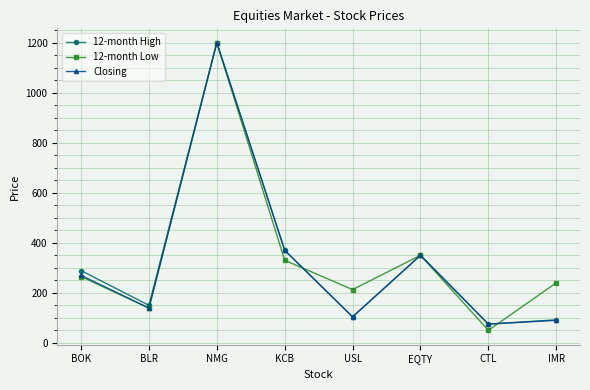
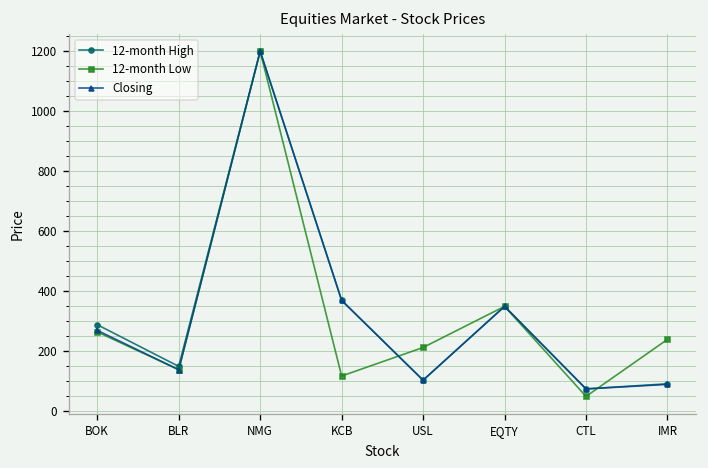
12-month Low, KCB: 330 -> 120
